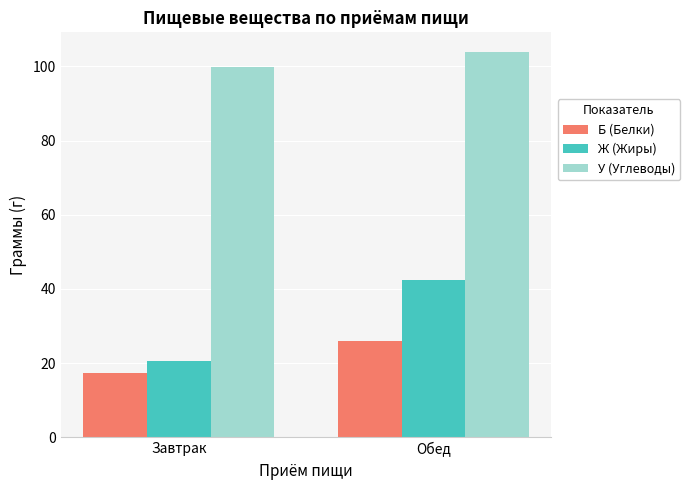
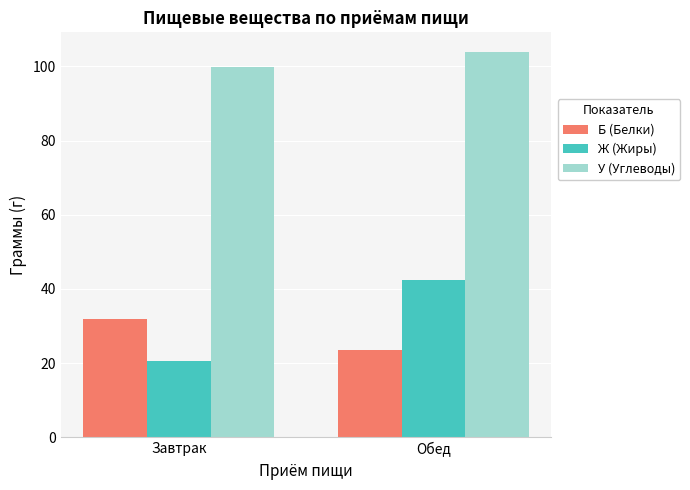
Б (Белки), Завтрак: 17 -> 32
Б (Белки), Обед: 26 -> 24
